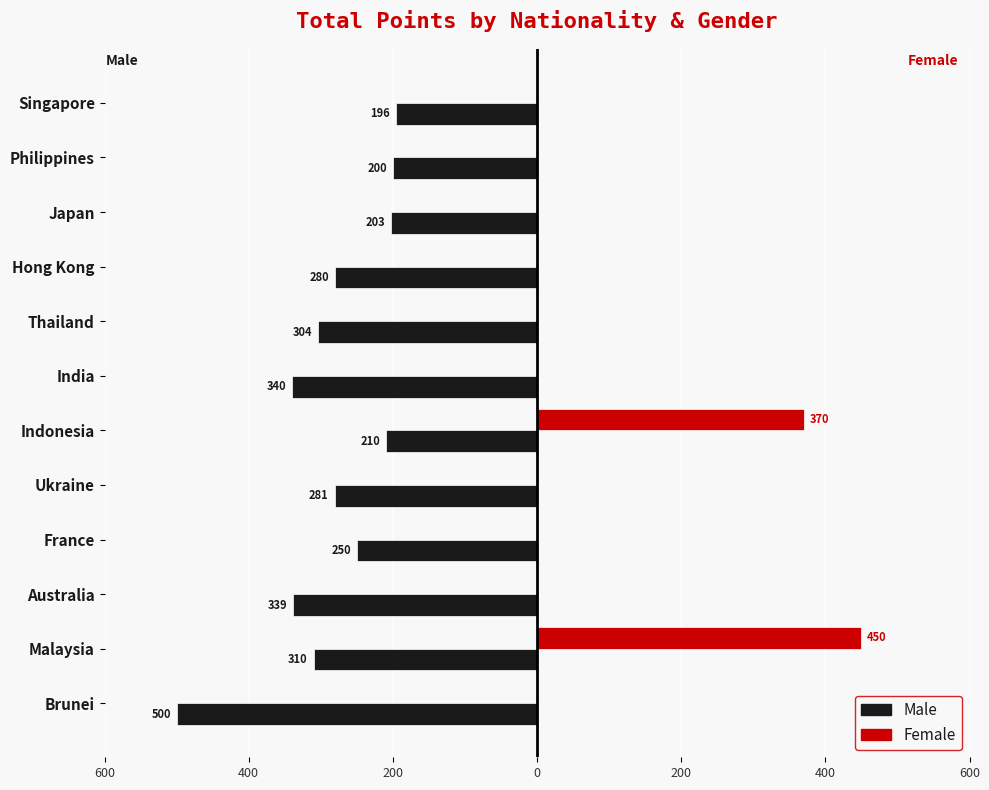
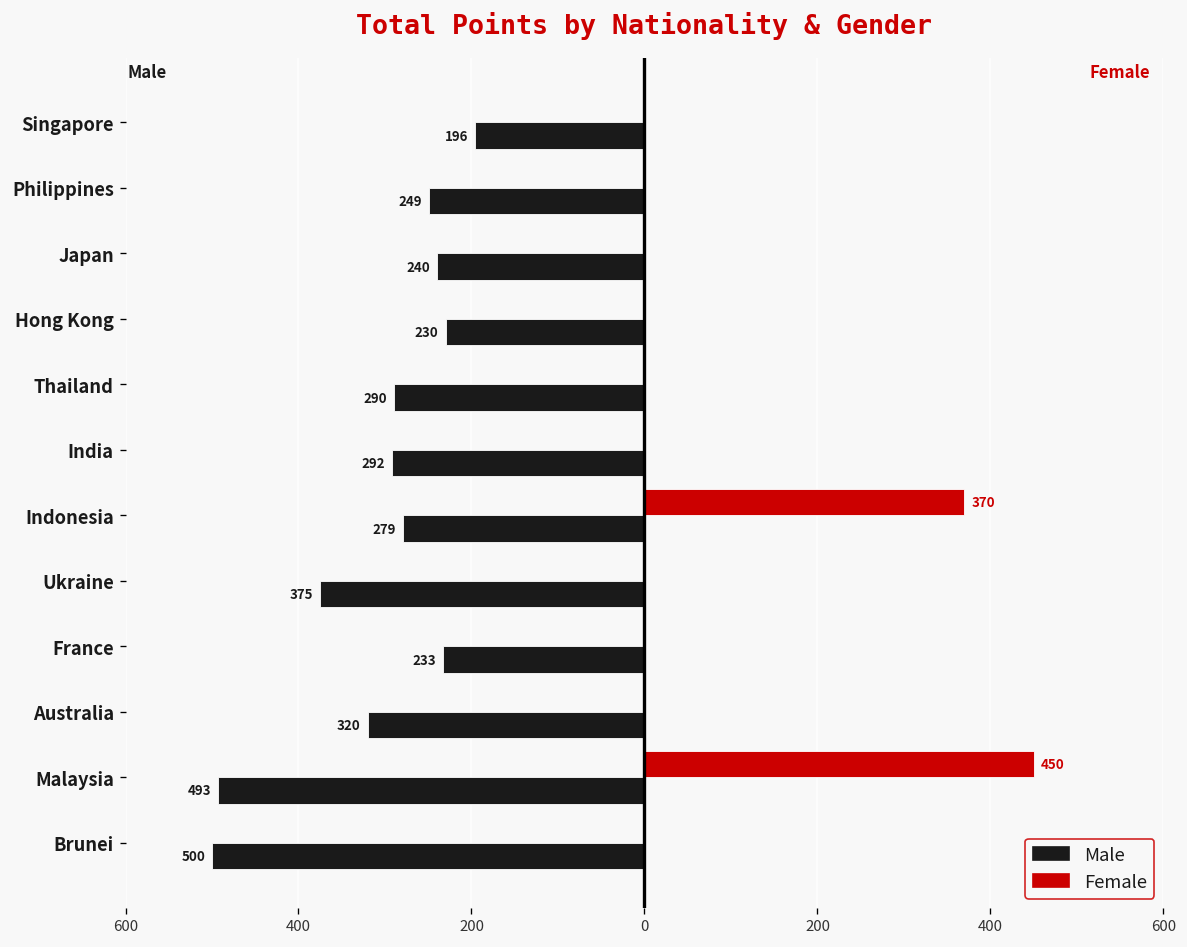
Male, Philippines: 200 -> 249
Male, Japan: 203 -> 240
Male, Hong Kong: 280 -> 230
Male, Thailand: 304 -> 290
Male, India: 340 -> 292
Male, Indonesia: 210 -> 279
Male, Ukraine: 281 -> 375
Male, France: 250 -> 233
Male, Australia: 339 -> 320
Male, Malaysia: 310 -> 493
